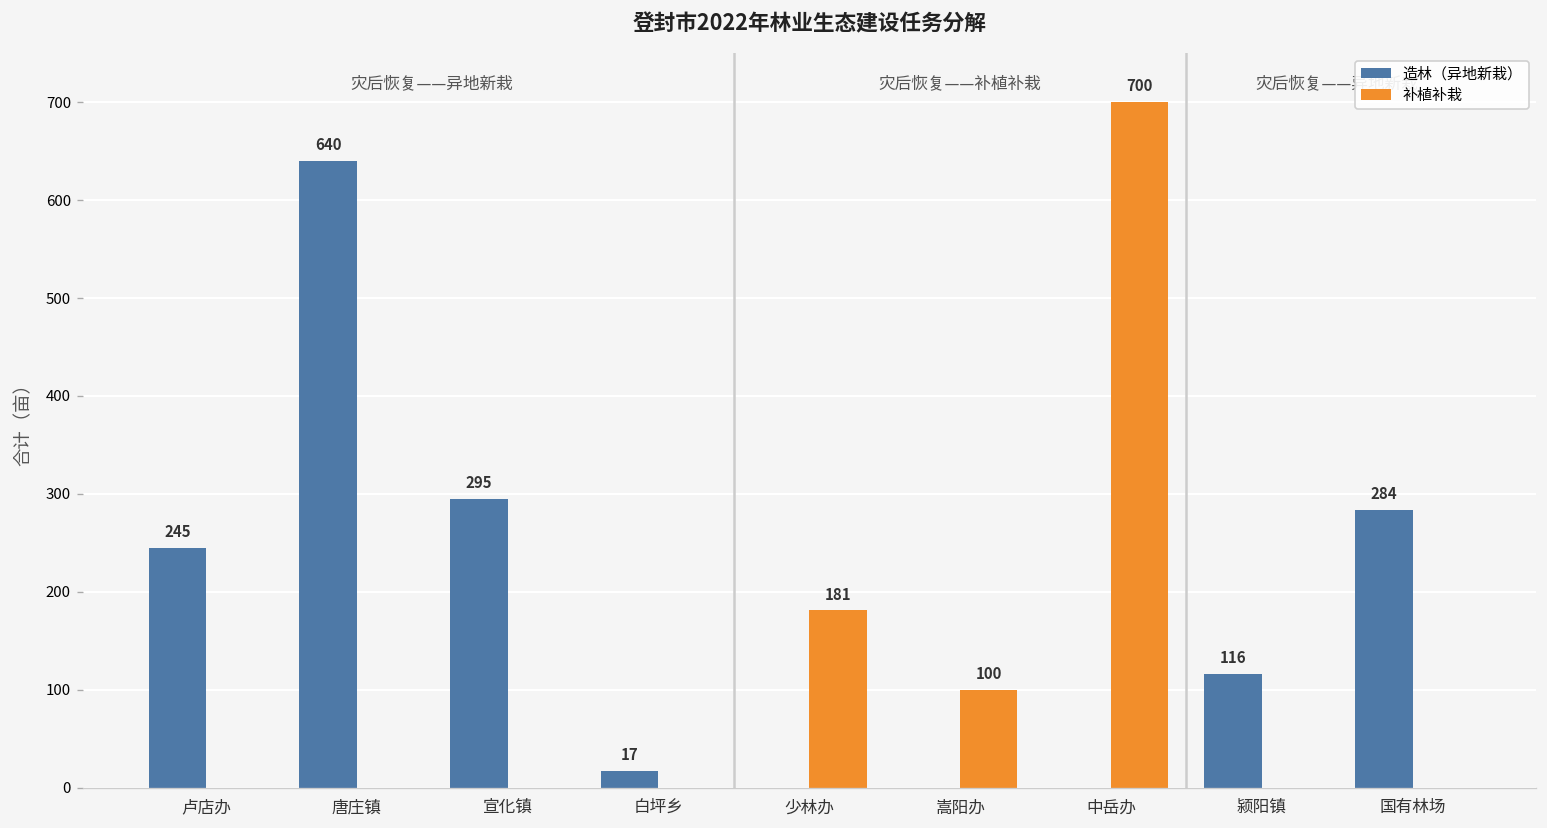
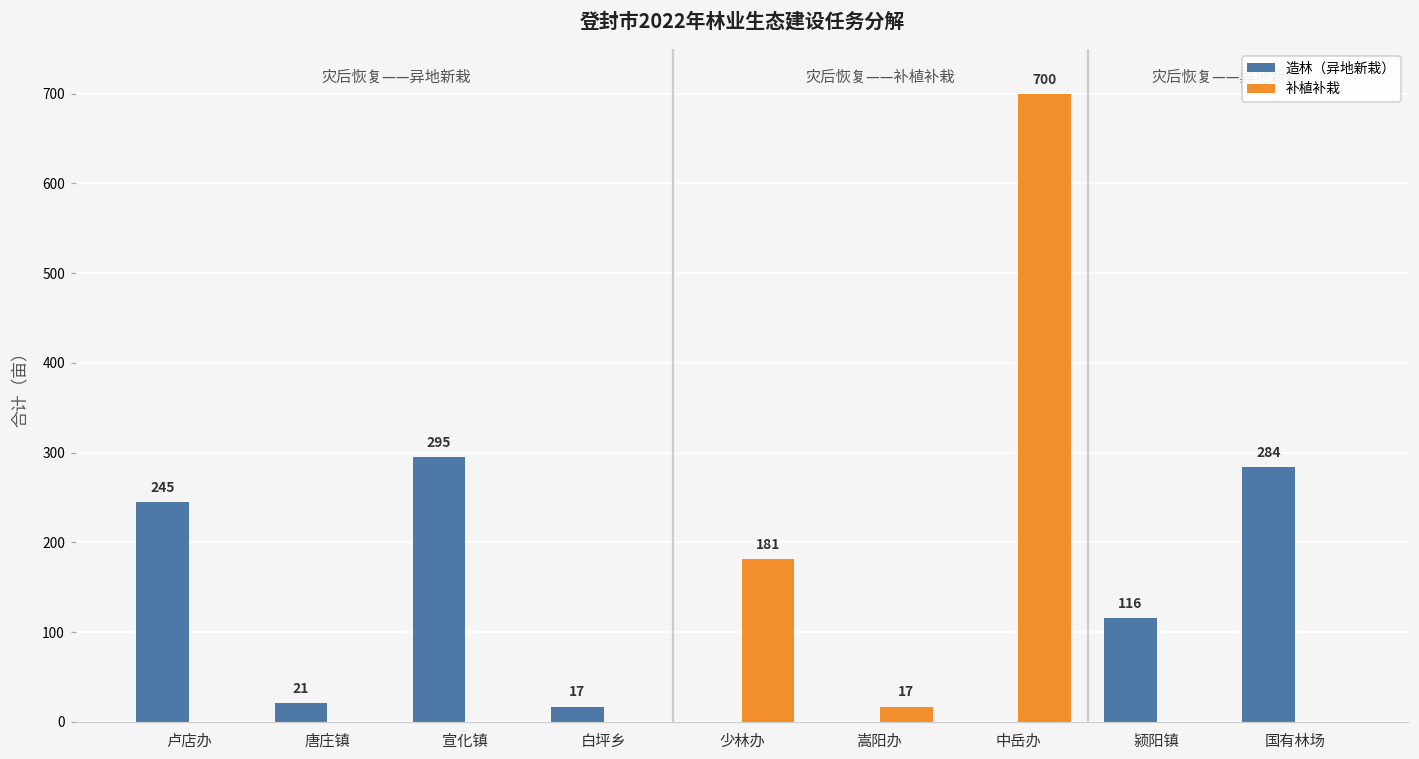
造林（异地新栽）, 唐庄镇: 640 -> 21
补植补栽, 嵩阳办: 100 -> 17
